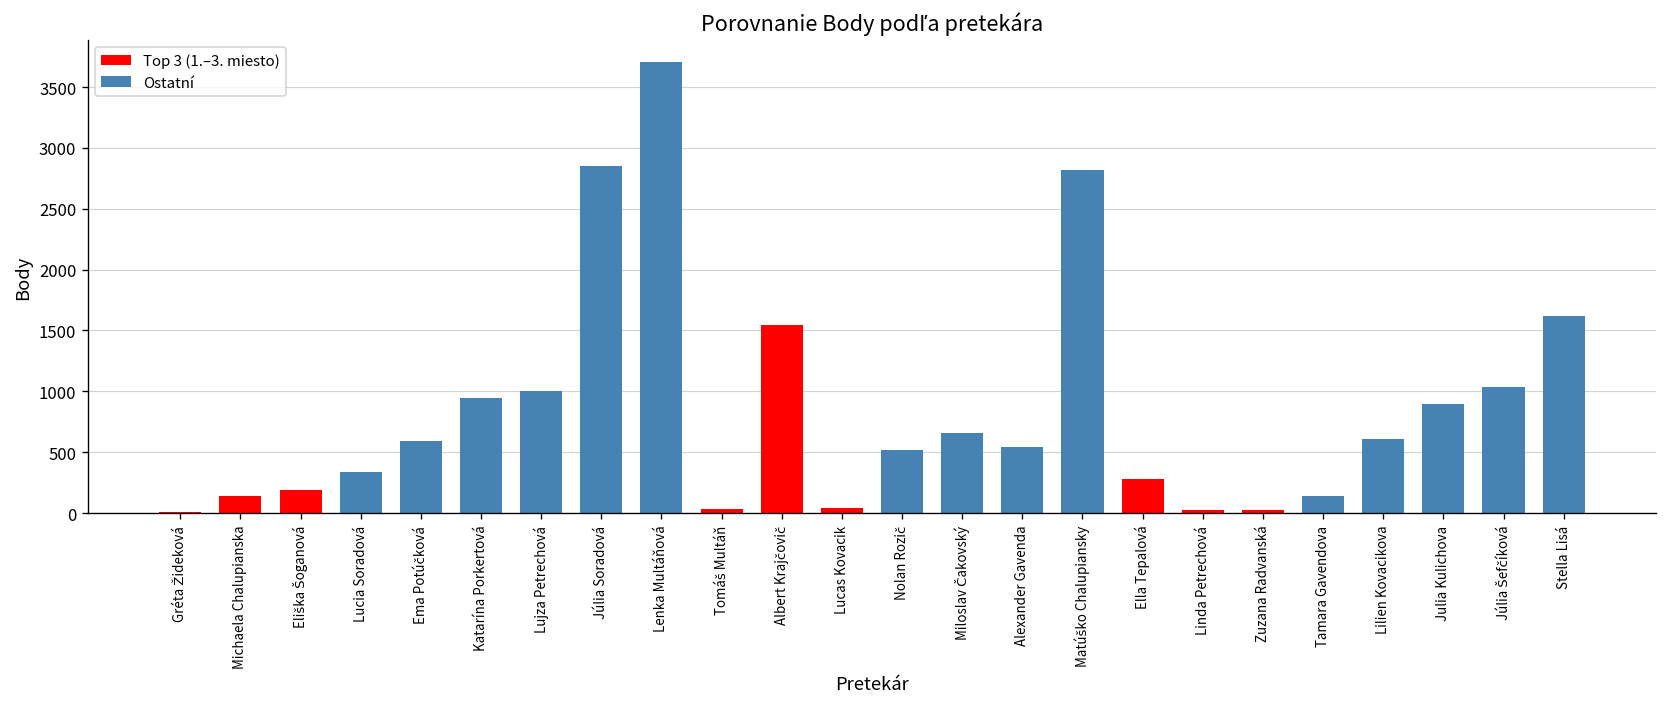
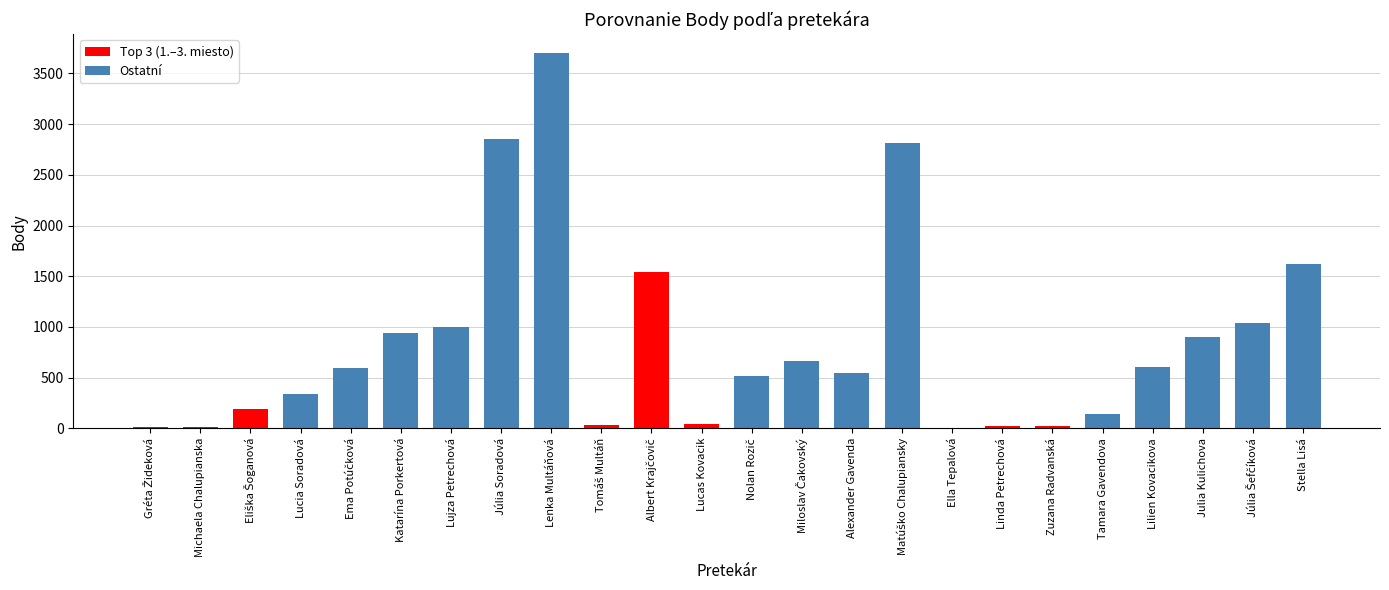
Michaela Chalupianska: 140 -> 10
Ella Tepalová: 280 -> 10
